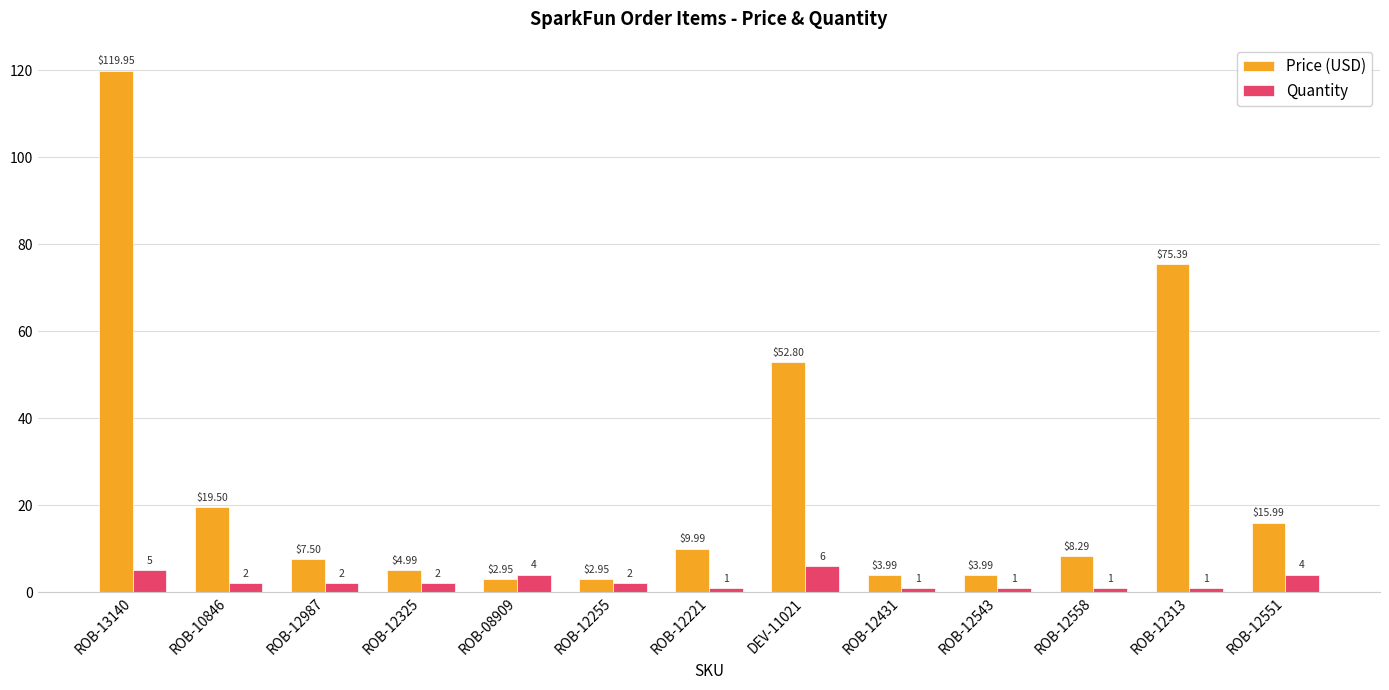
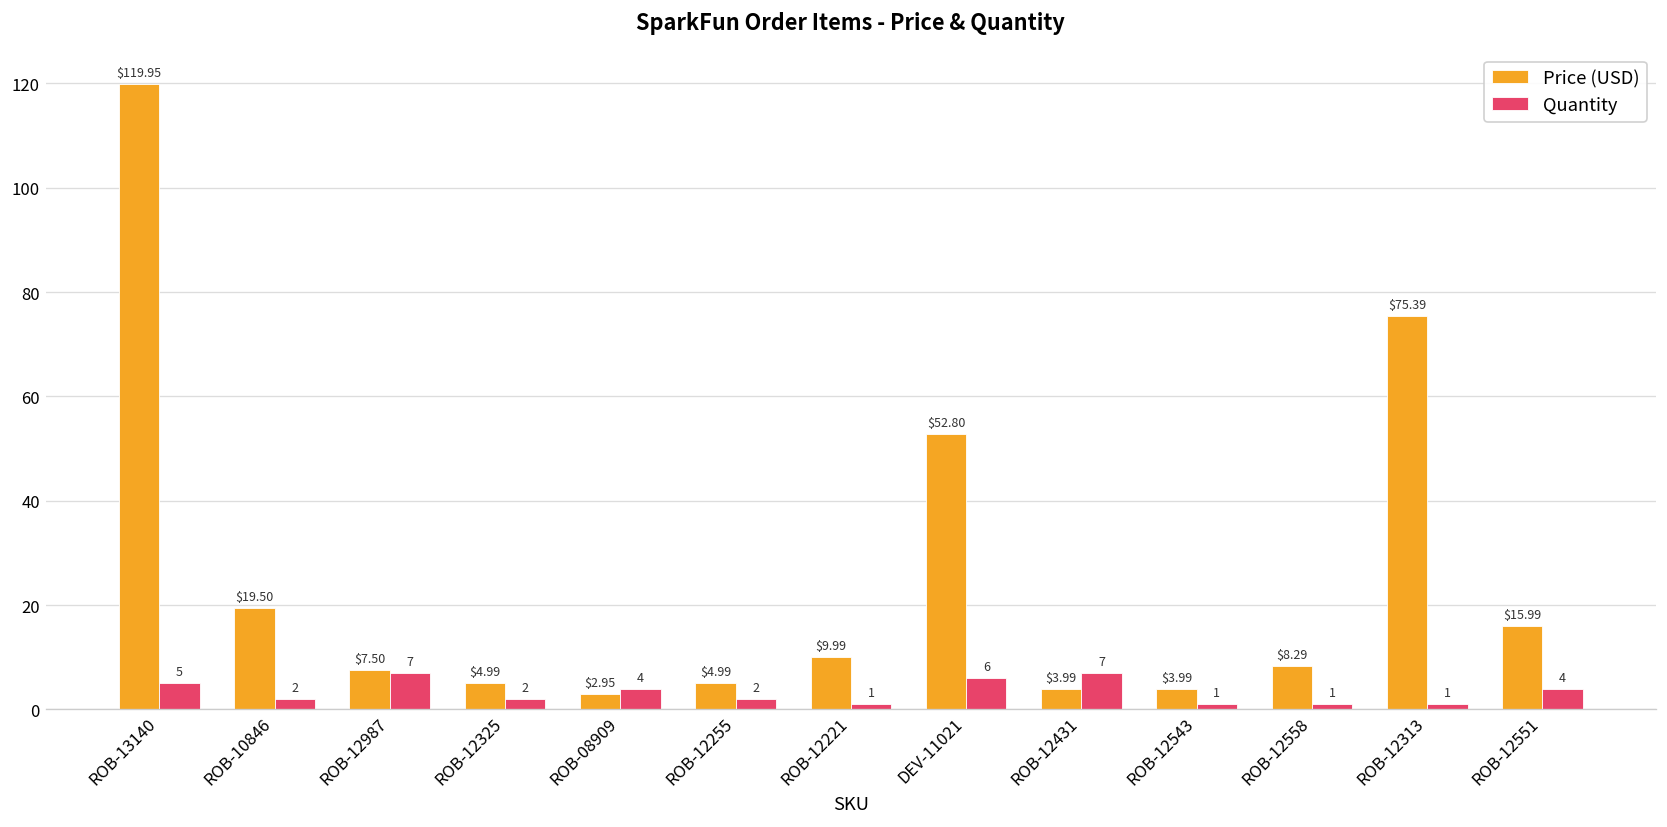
Quantity, ROB-12987: 2 -> 7
Price (USD), ROB-12255: $2.95 -> $4.99
Quantity, ROB-12431: 1 -> 7
